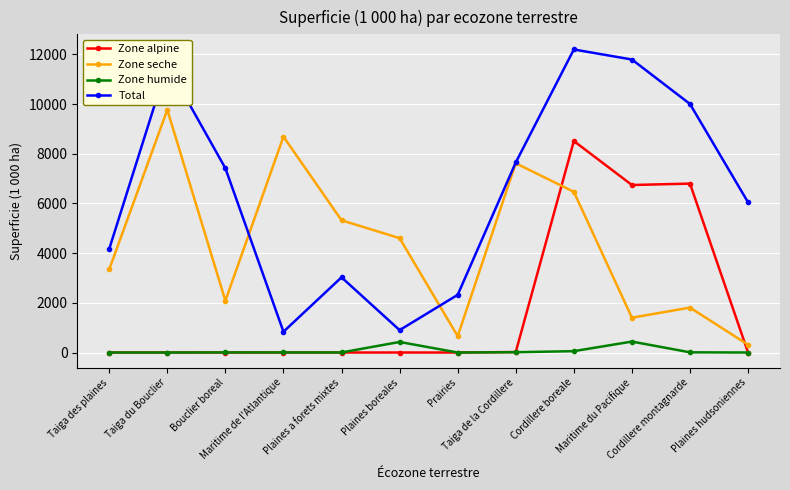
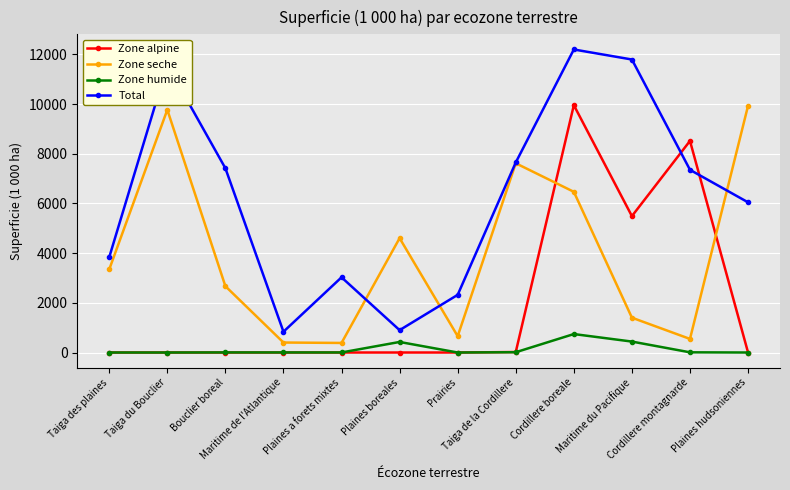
Total, Taiga des plaines: 4200 -> 3800
Zone seche, Bouclier boreal: 2100 -> 2700
Zone seche, Maritime de l'Atlantique: 8700 -> 400
Zone seche, Plaines a forets mixtes: 5300 -> 400
Zone alpine, Cordillere boreale: 8500 -> 10000
Zone humide, Cordillere boreale: 100 -> 700
Zone alpine, Maritime du Pacifique: 6700 -> 5500
Zone alpine, Cordillere montagnarde: 6800 -> 8500
Zone seche, Cordillere montagnarde: 1800 -> 500
Total, Cordillere montagnarde: 10000 -> 7400
Zone seche, Plaines hudsoniennes: 300 -> 9900
